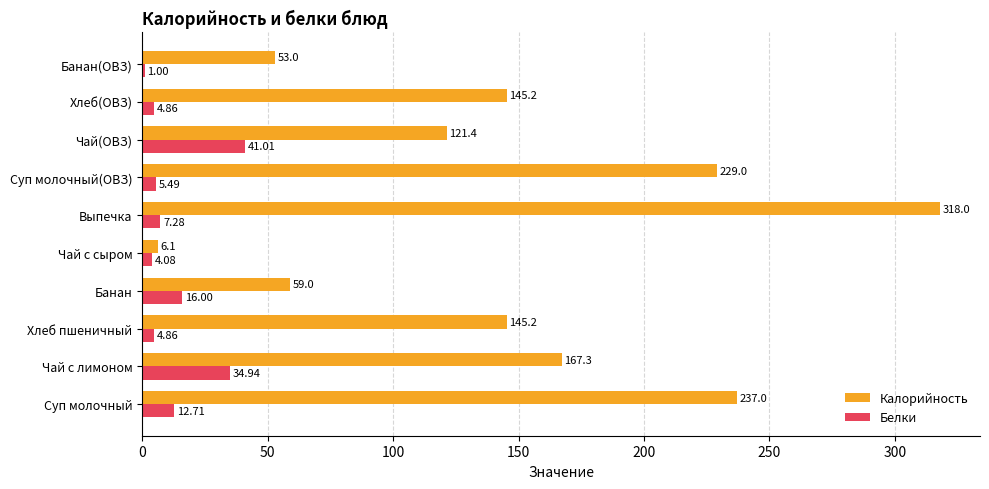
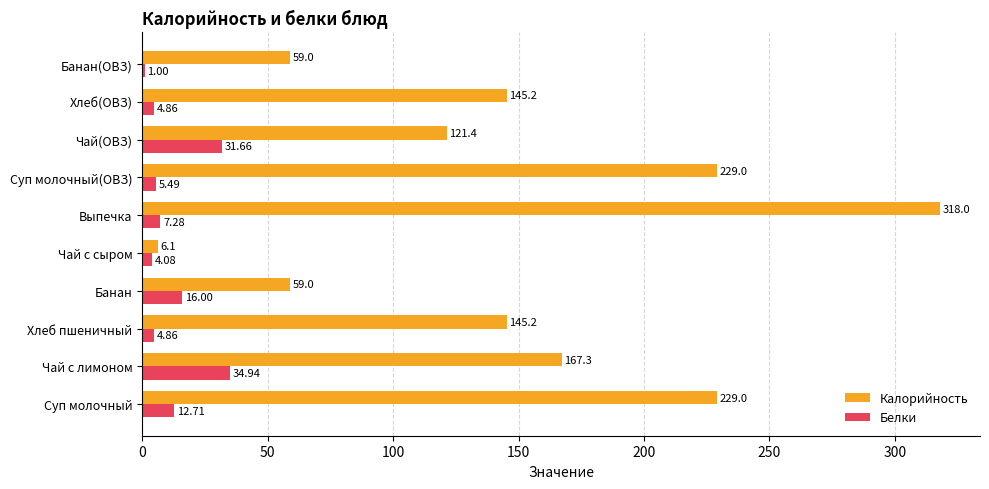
Калорийность, Банан(ОВЗ): 53.0 -> 59.0
Белки, Чай(ОВЗ): 41.01 -> 31.66
Калорийность, Суп молочный: 237.0 -> 229.0
